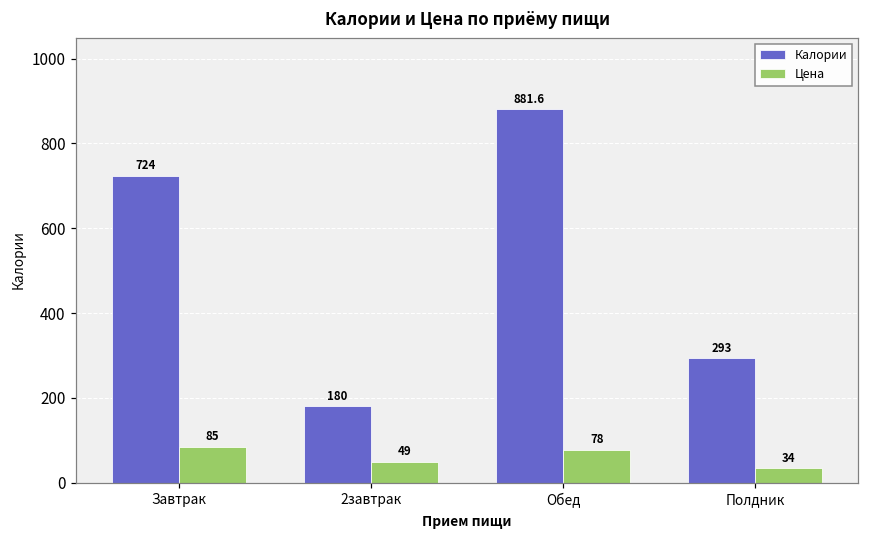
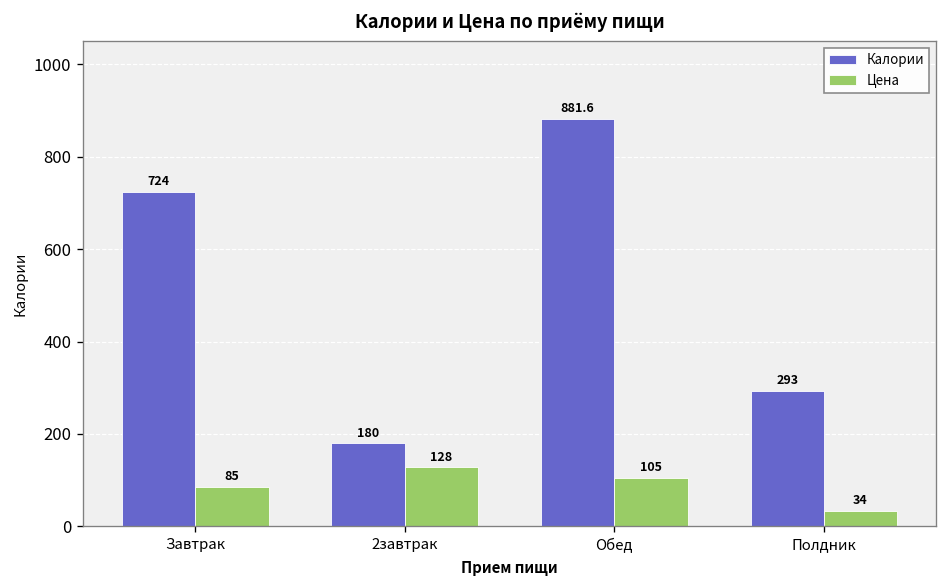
Цена, 2завтрак: 49 -> 128
Цена, Обед: 78 -> 105
